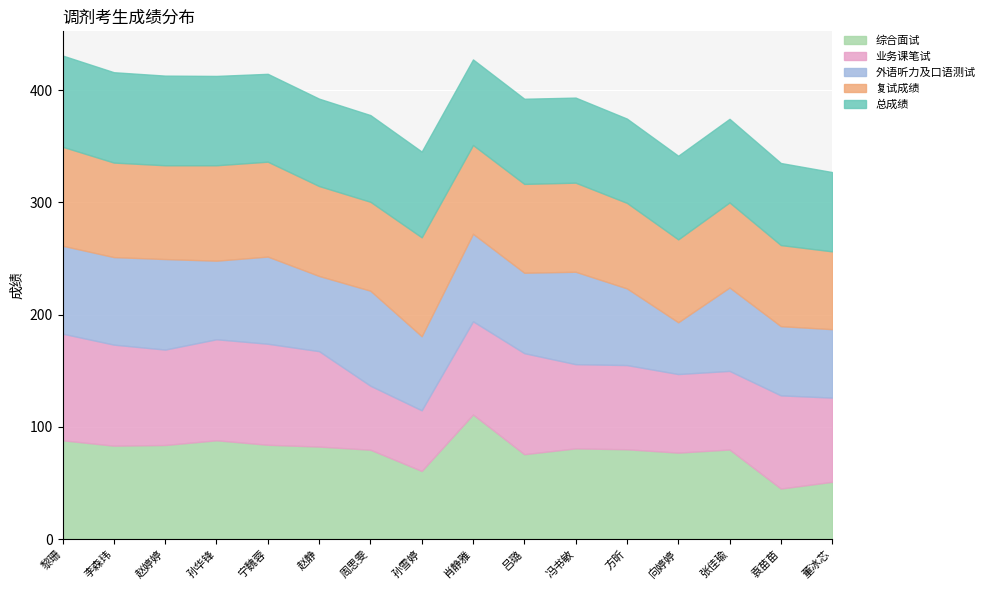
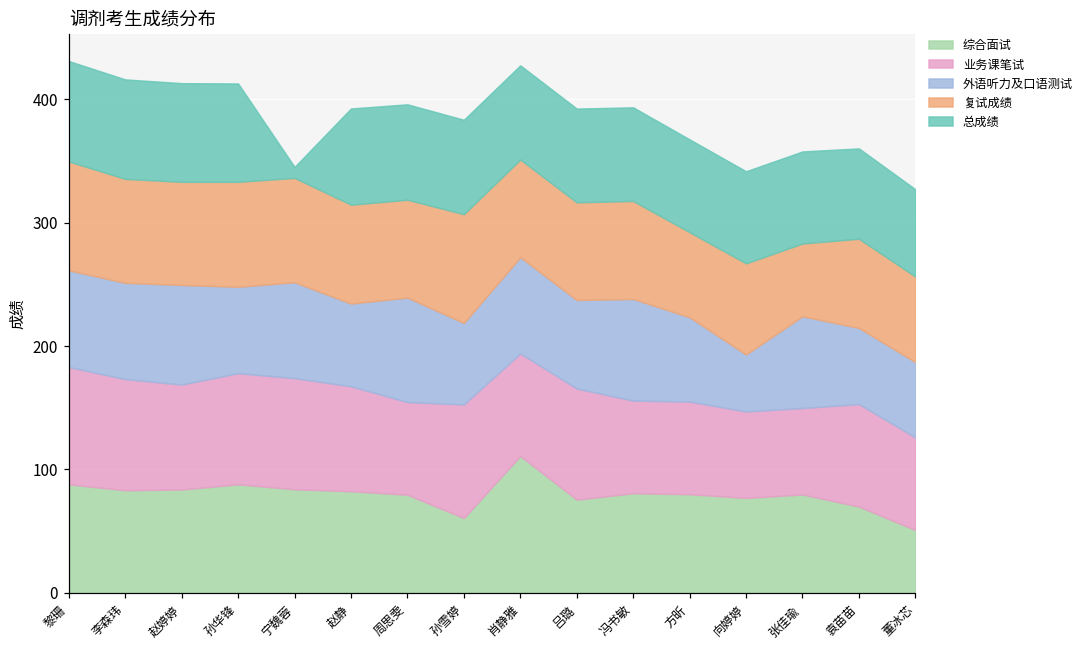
总成绩, 宁魏蓉: 78 -> 9
业务课笔试, 周思雯: 57 -> 75
业务课笔试, 孙雪婷: 54 -> 92
复试成绩, 方昕: 76 -> 69
复试成绩, 张佳瑜: 76 -> 59
综合面试, 袁苗苗: 45 -> 70
